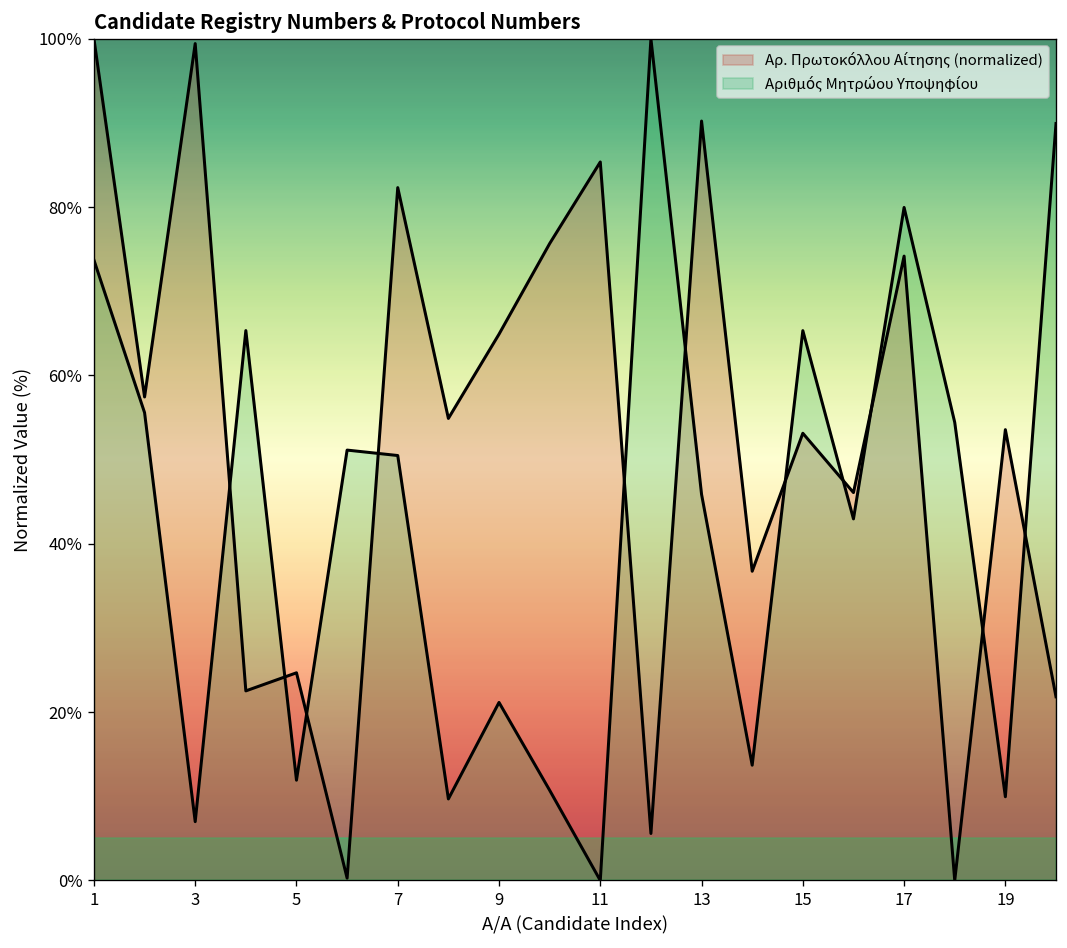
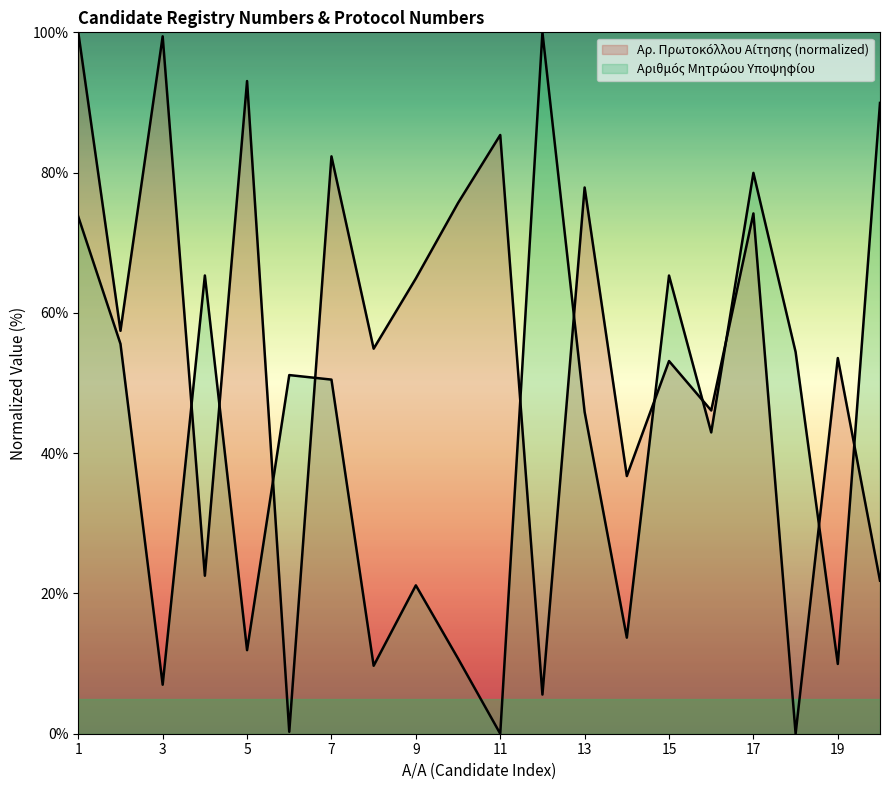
Αρ. Πρωτοκόλλου Αίτησης (normalized), 5: 25% -> 93%
Αρ. Πρωτοκόλλου Αίτησης (normalized), 13: 90% -> 78%
